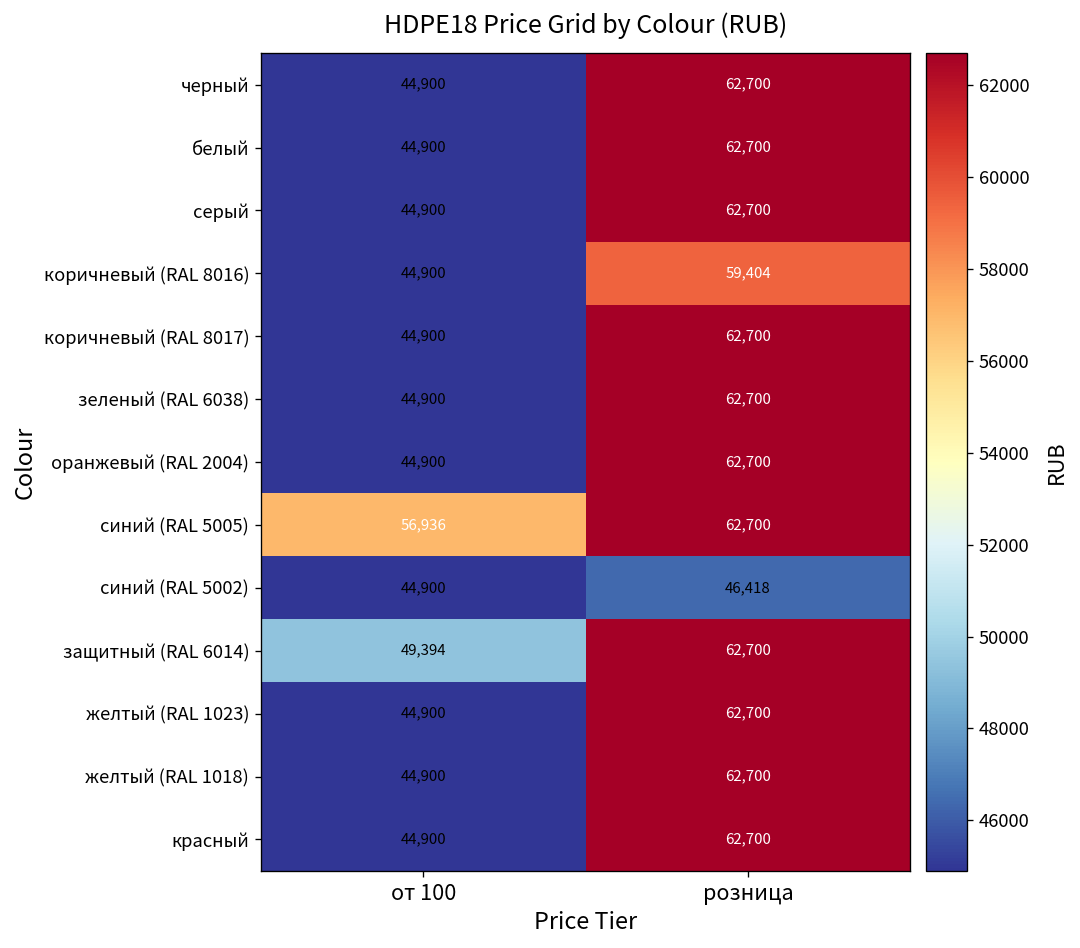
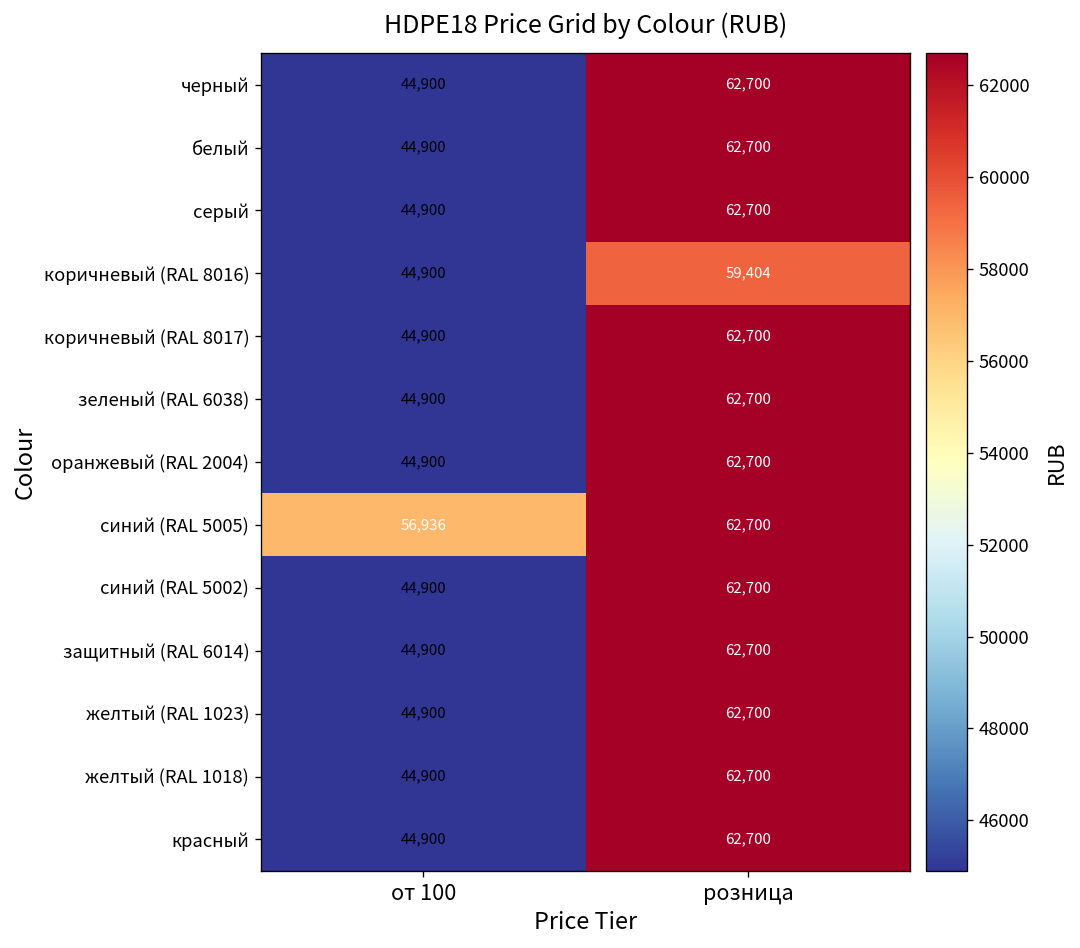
синий (RAL 5002), розница: 46,418 -> 62,700
защитный (RAL 6014), от 100: 49,394 -> 44,900
